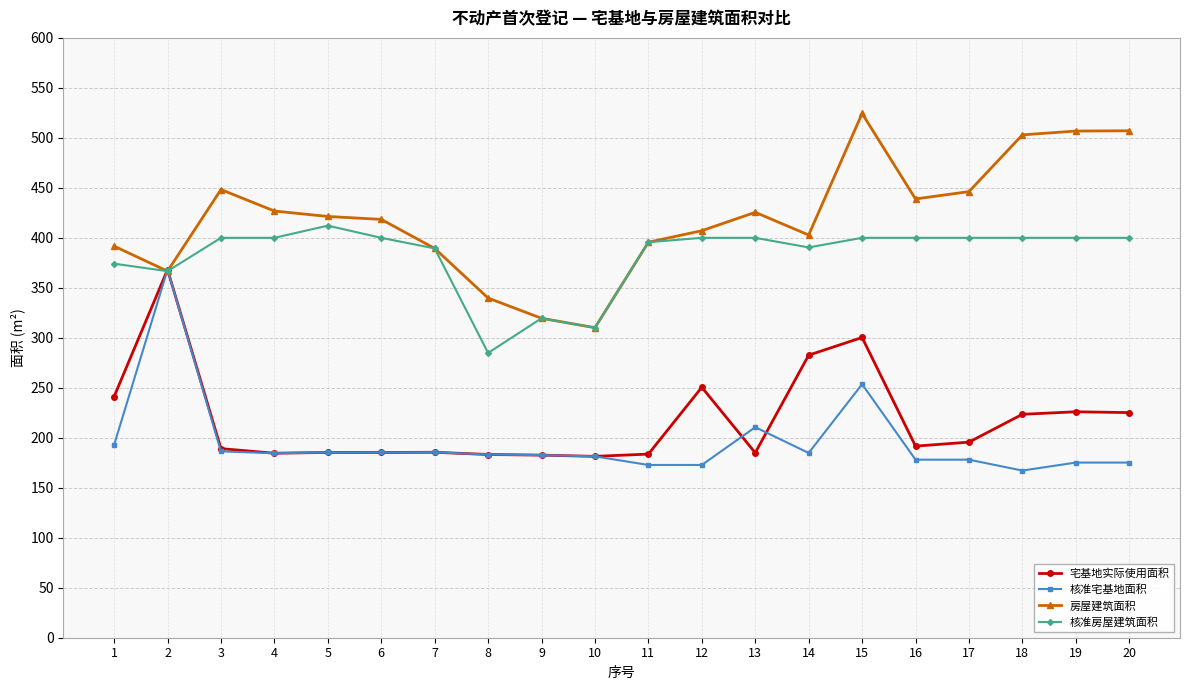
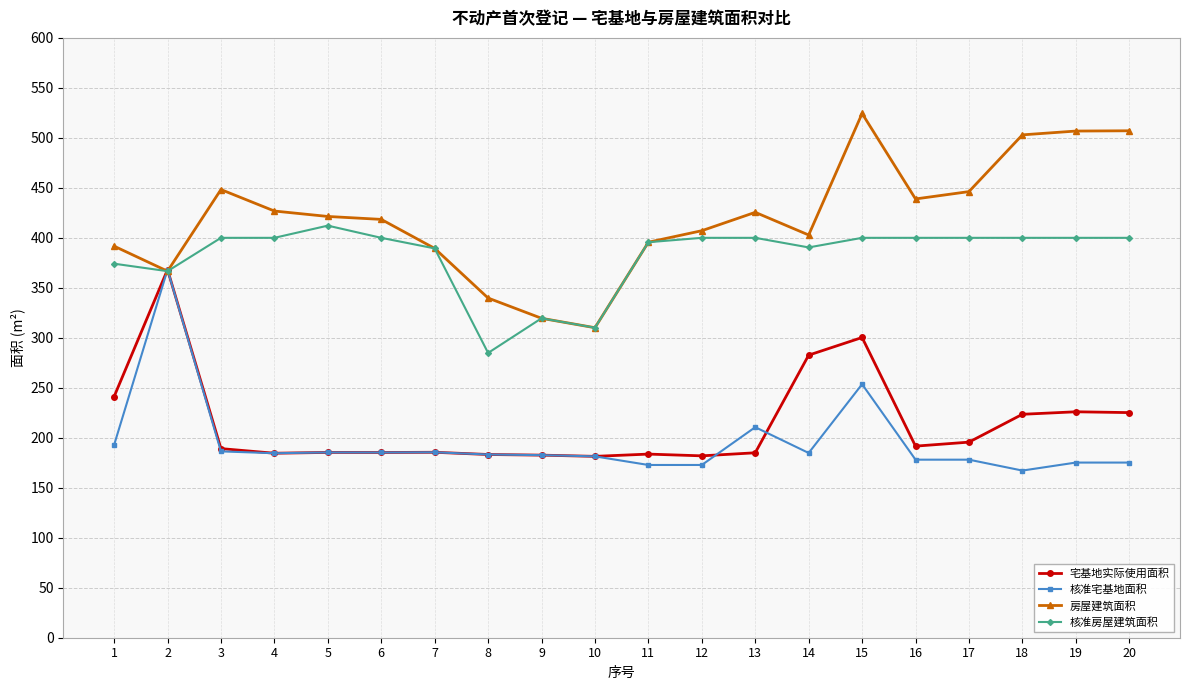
宅基地实际使用面积, 12: 250 -> 180
